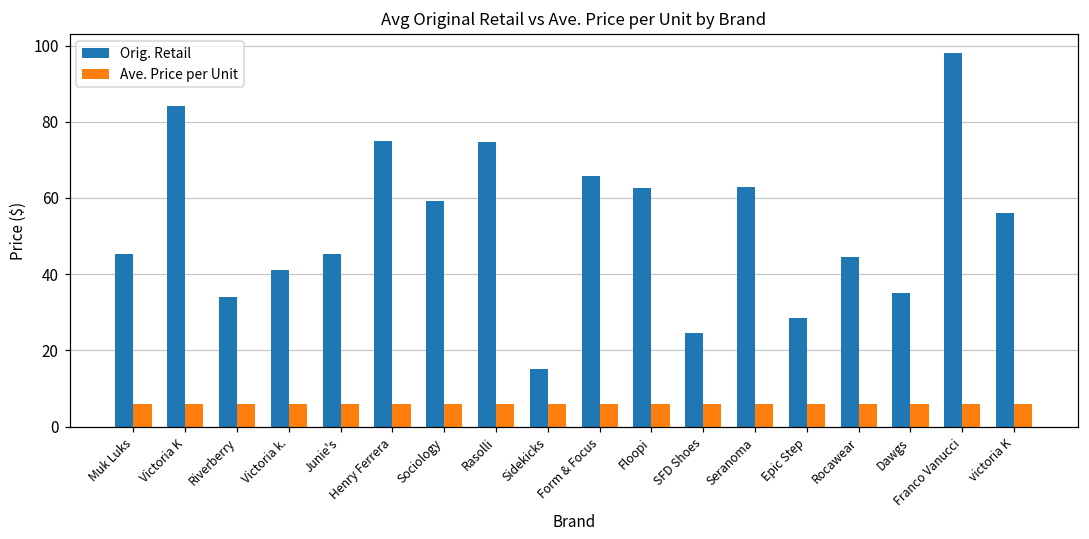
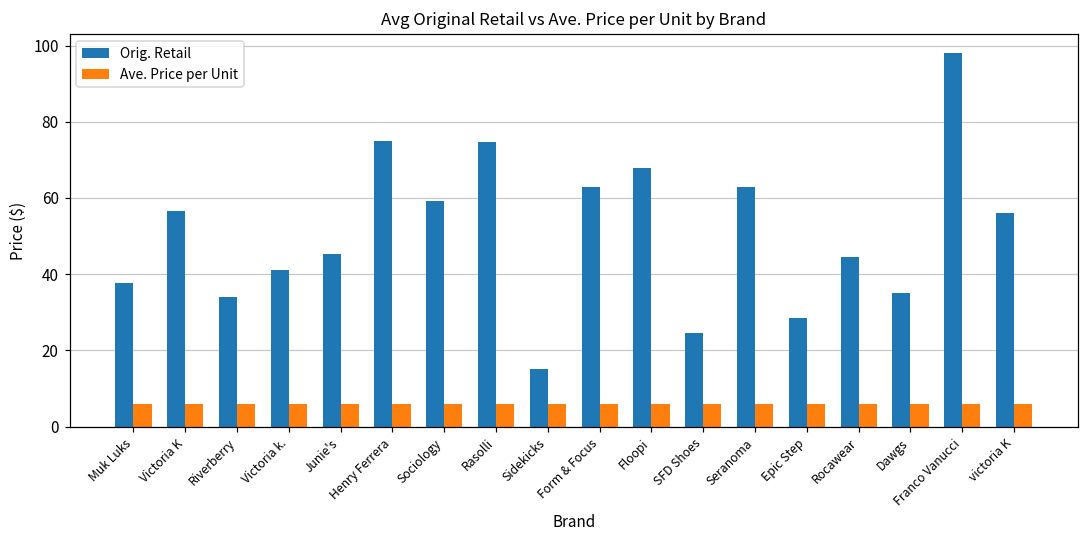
Orig. Retail, Muk Luks: 45 -> 38
Orig. Retail, Victoria K: 84 -> 57
Orig. Retail, Form & Focus: 66 -> 63
Orig. Retail, Floopi: 62 -> 68
